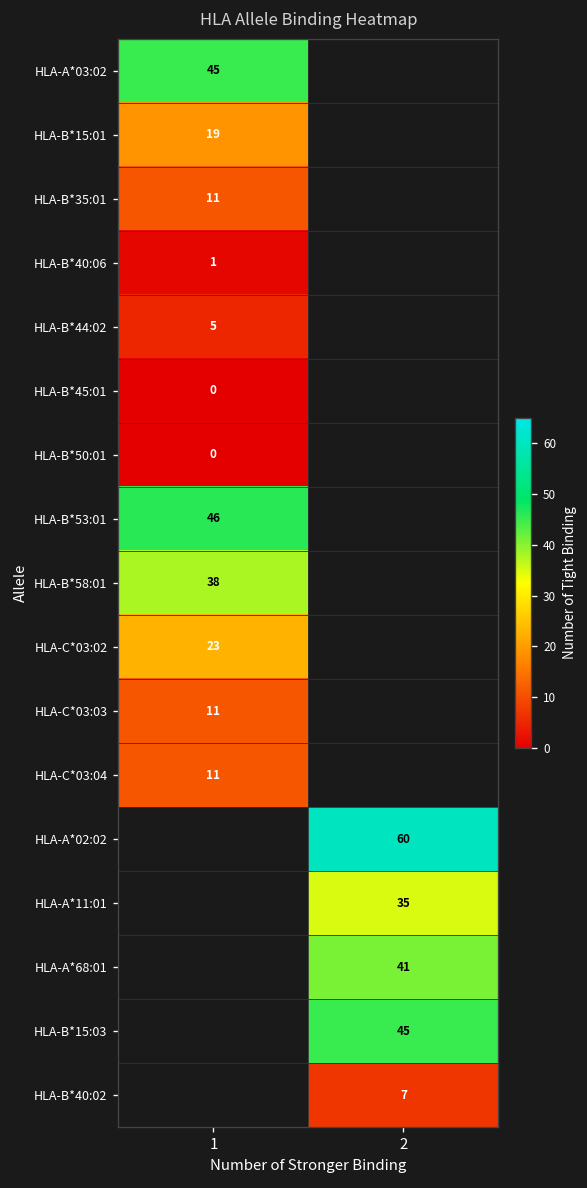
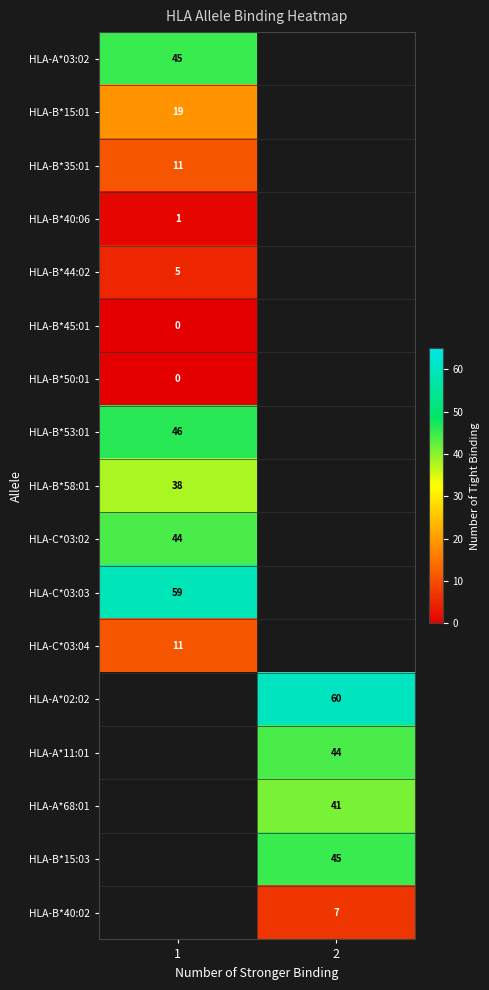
HLA-C*03:02, 1: 23 -> 44
HLA-C*03:03, 1: 11 -> 59
HLA-A*11:01, 2: 35 -> 44
